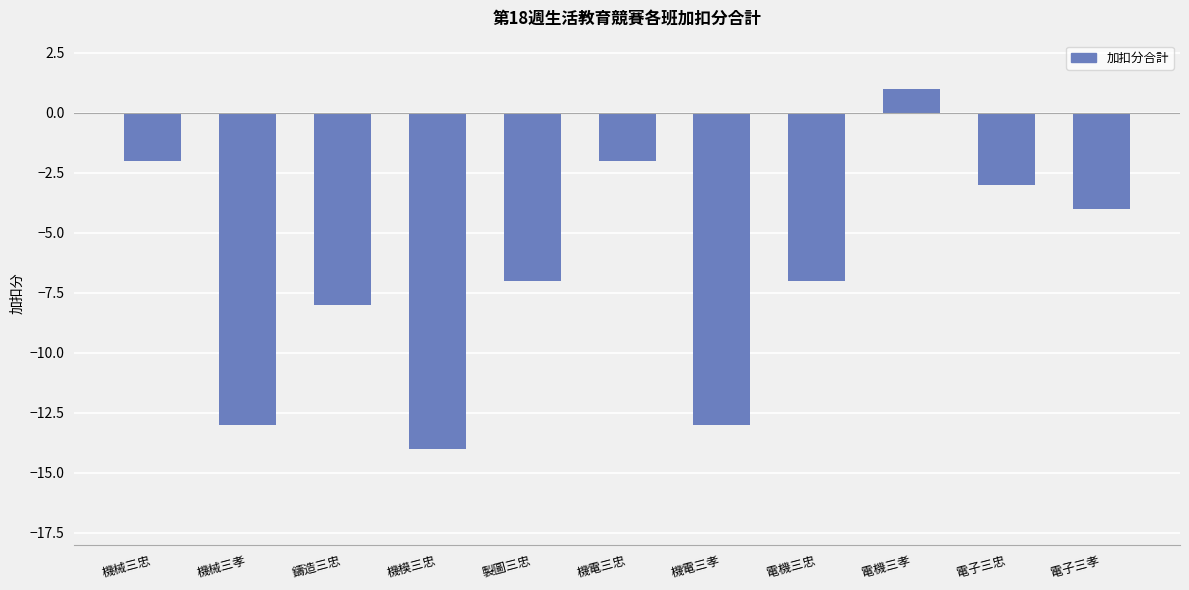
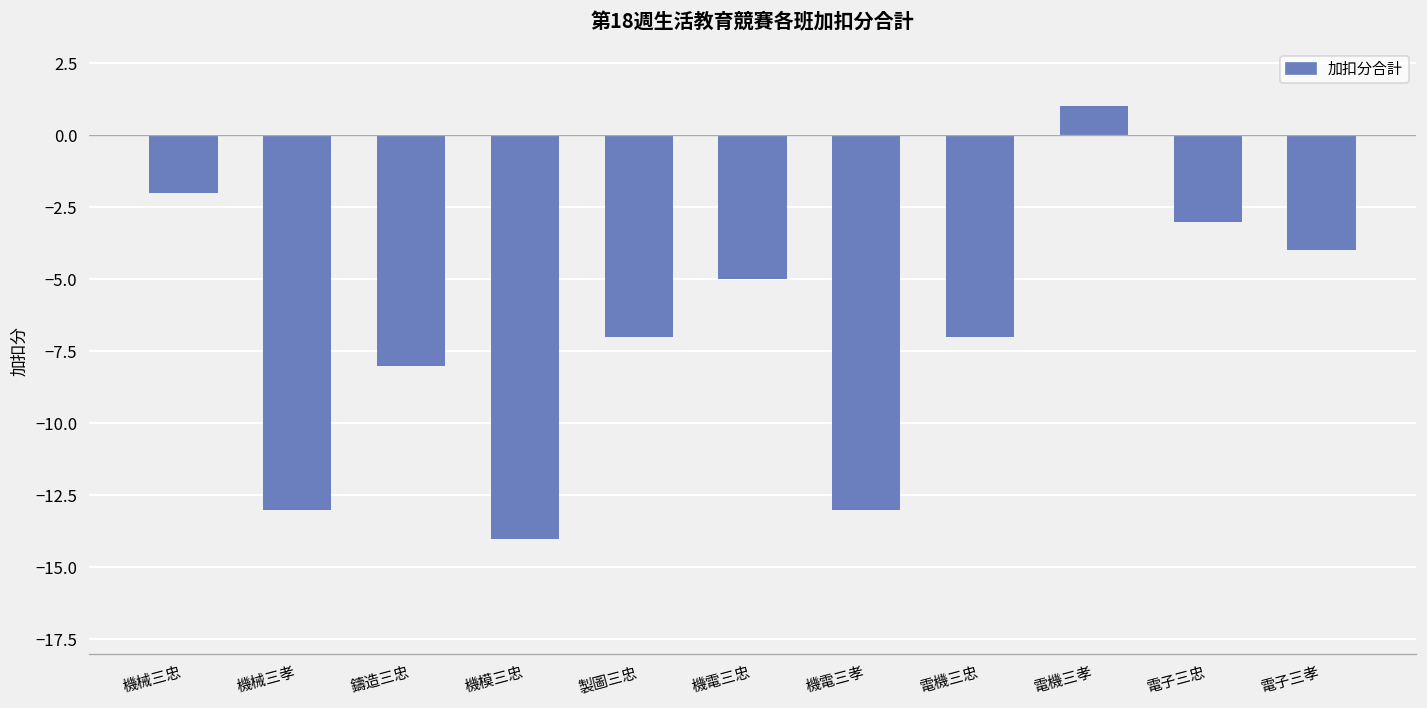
機電三忠: -2 -> -5
